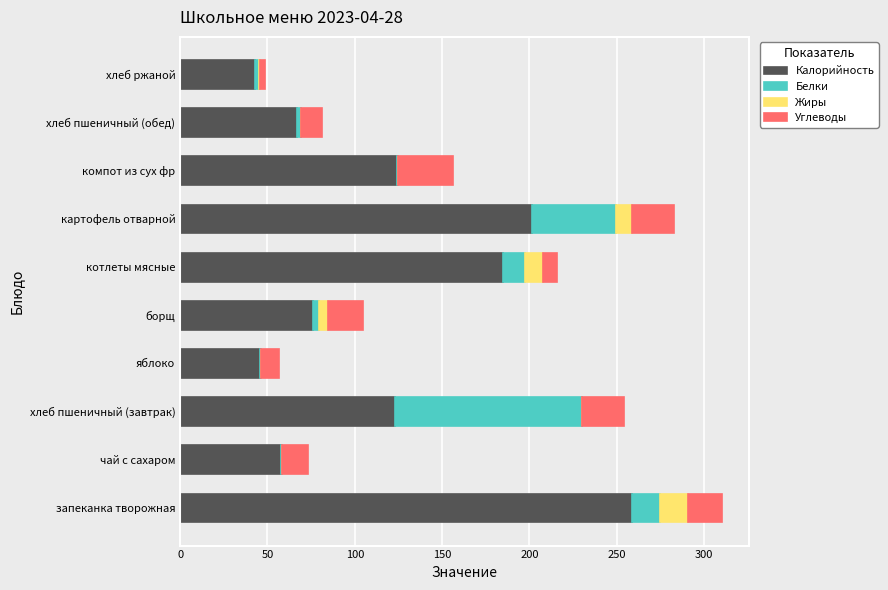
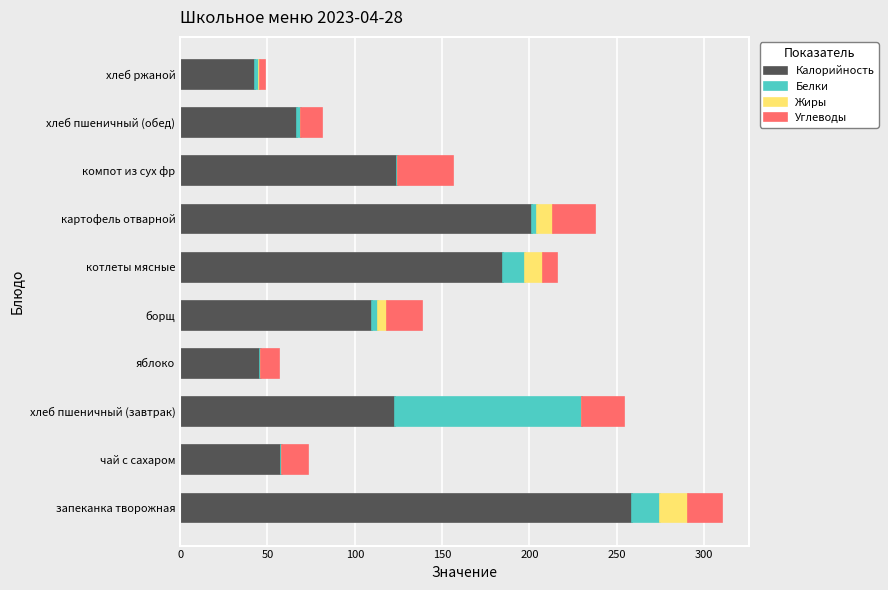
Белки, картофель отварной: 48 -> 3
Калорийность, борщ: 76 -> 110
